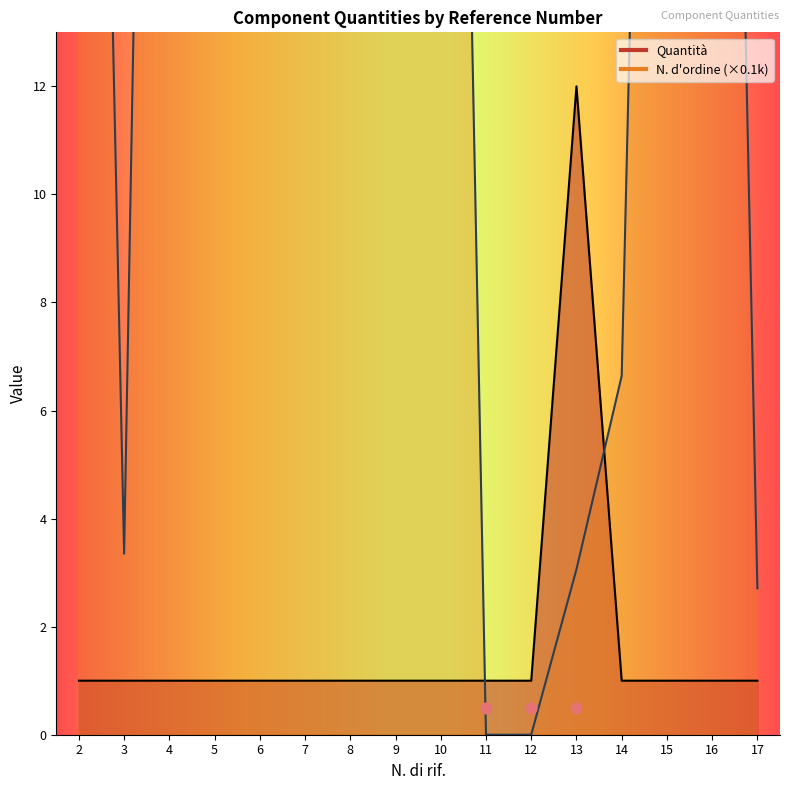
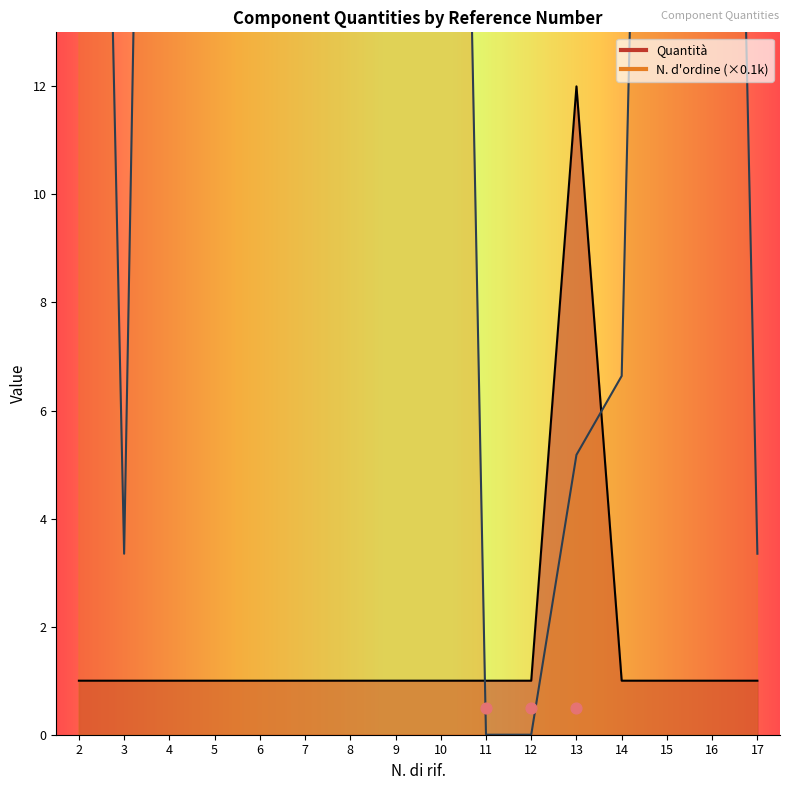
N. d'ordine (×0.1k), 13: 3.1 -> 5.2
N. d'ordine (×0.1k), 17: 2.7 -> 3.4
